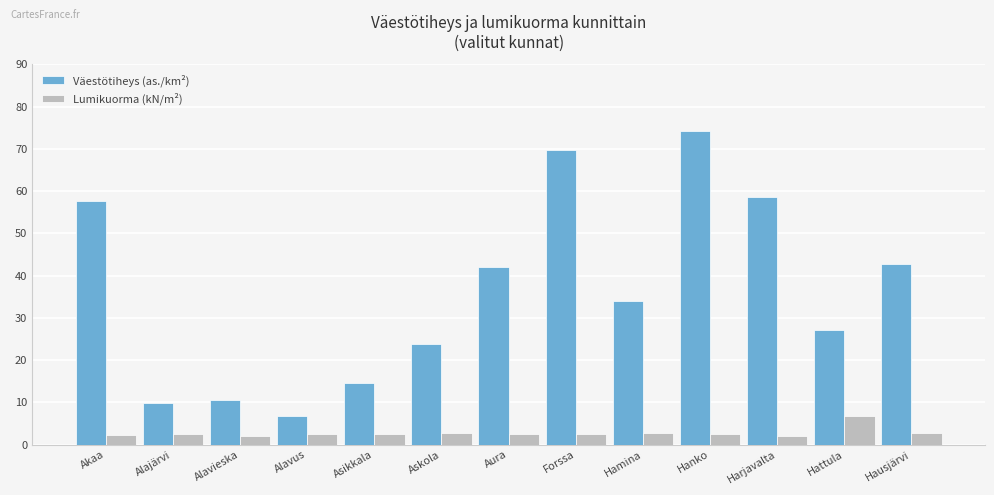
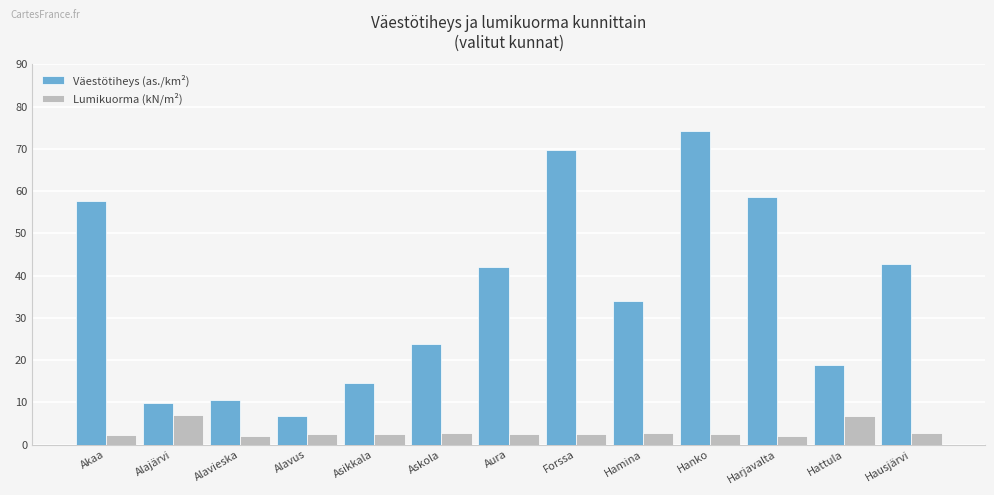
Lumikuorma (kN/m²), Alajärvi: 3 -> 7
Väestötiheys (as./km²), Hattula: 27 -> 19
